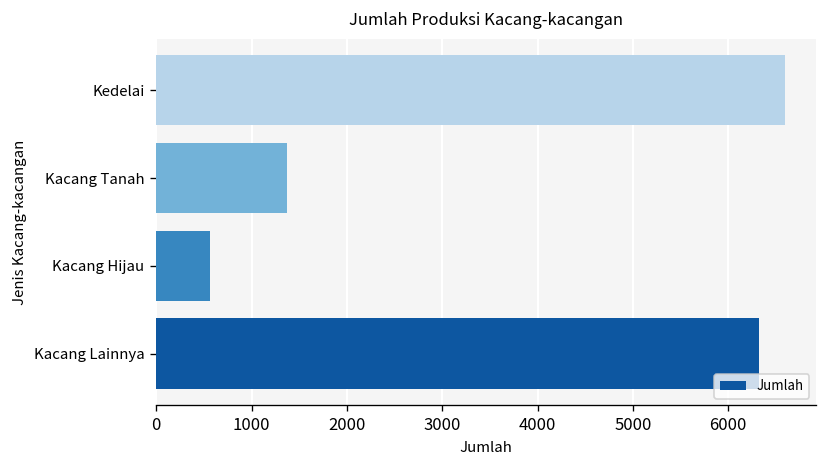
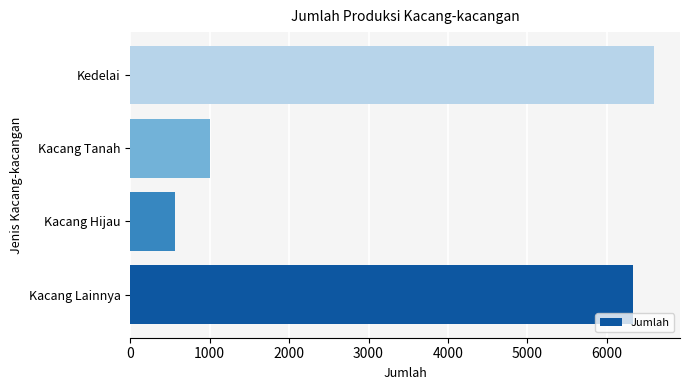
Kacang Tanah: 1400 -> 1000
